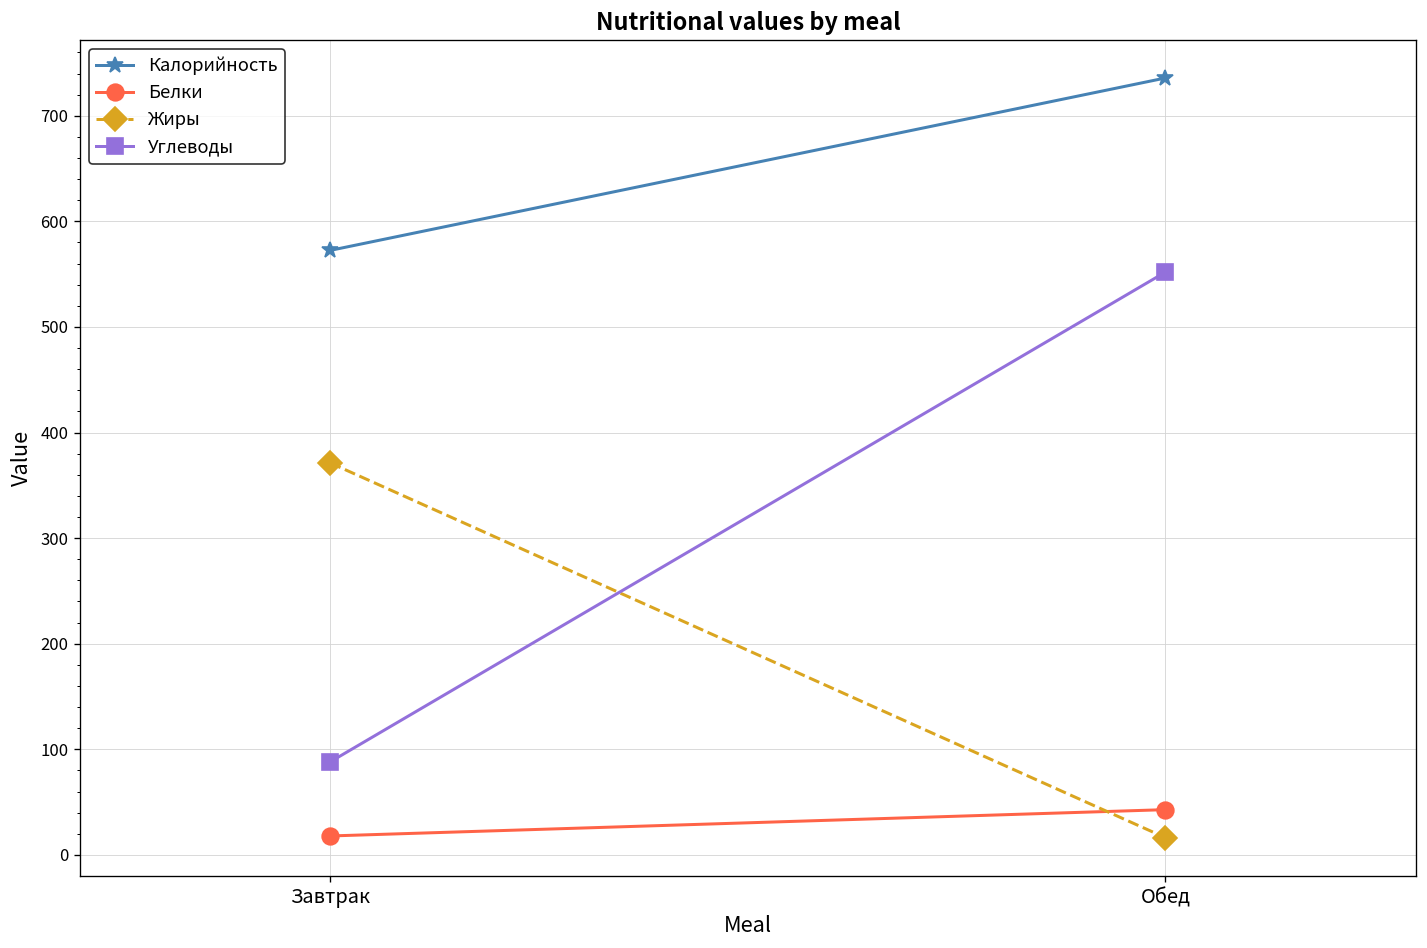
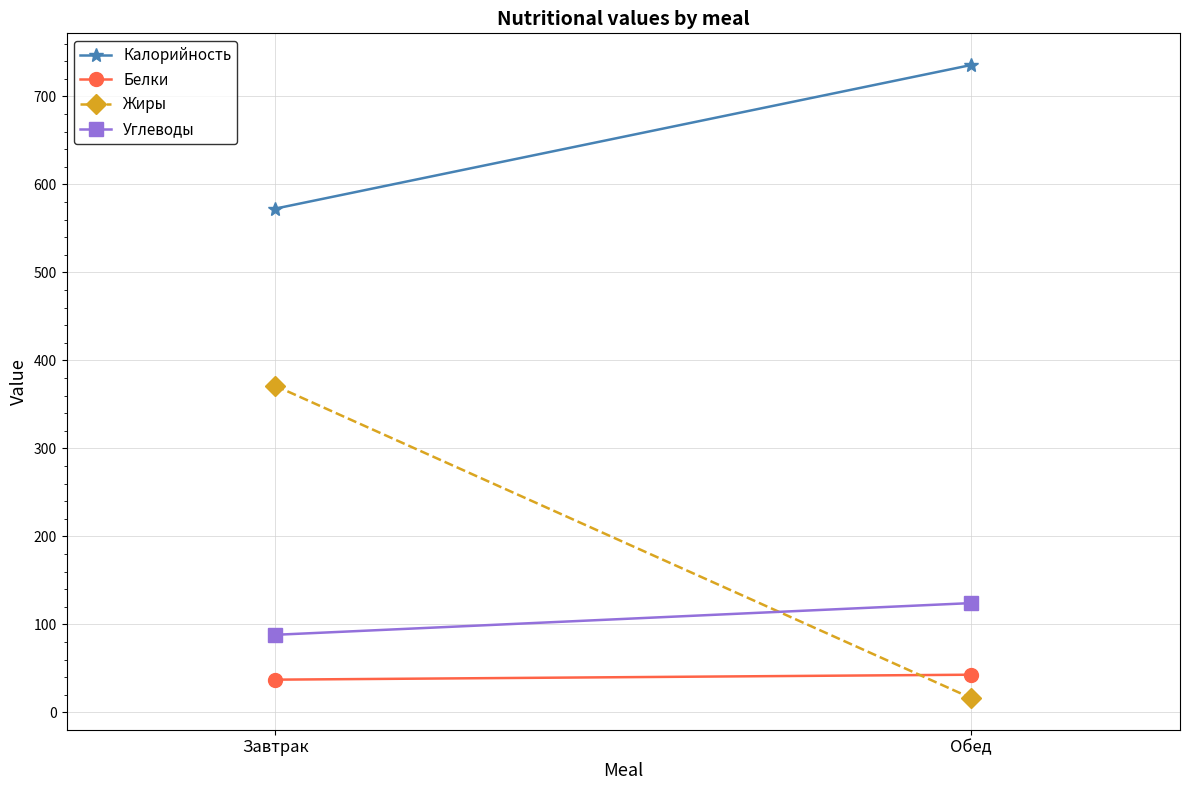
Белки, Завтрак: 20 -> 40
Углеводы, Обед: 550 -> 120
